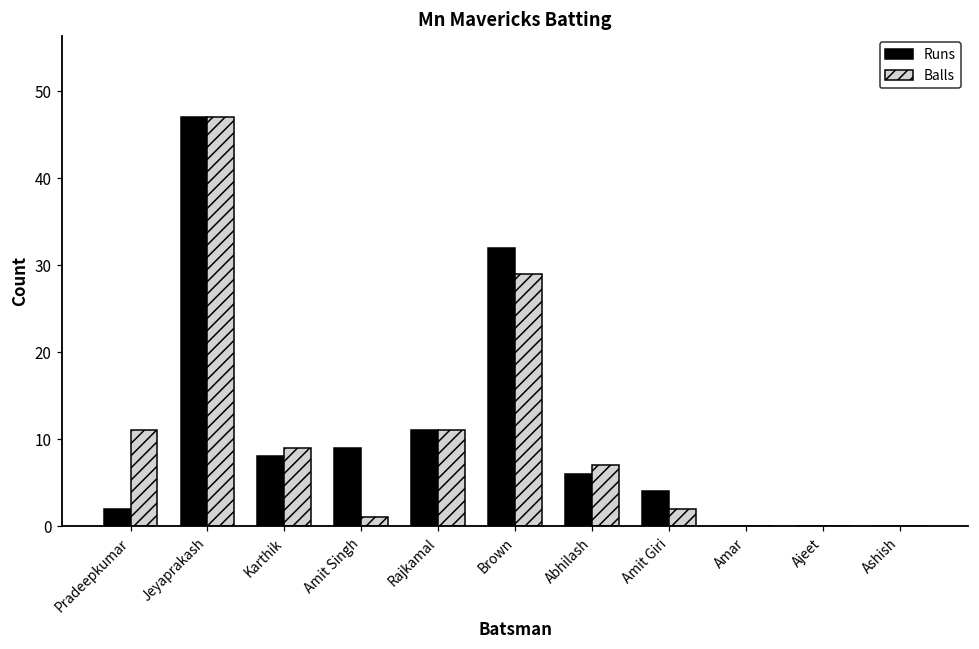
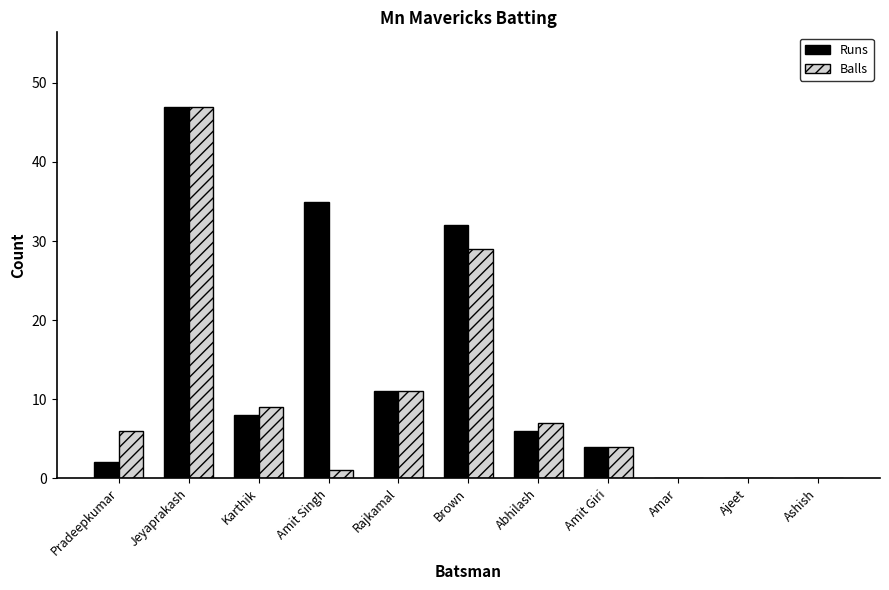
Balls, Pradeepkumar: 11 -> 6
Runs, Amit Singh: 9 -> 35
Balls, Amit Giri: 2 -> 4
